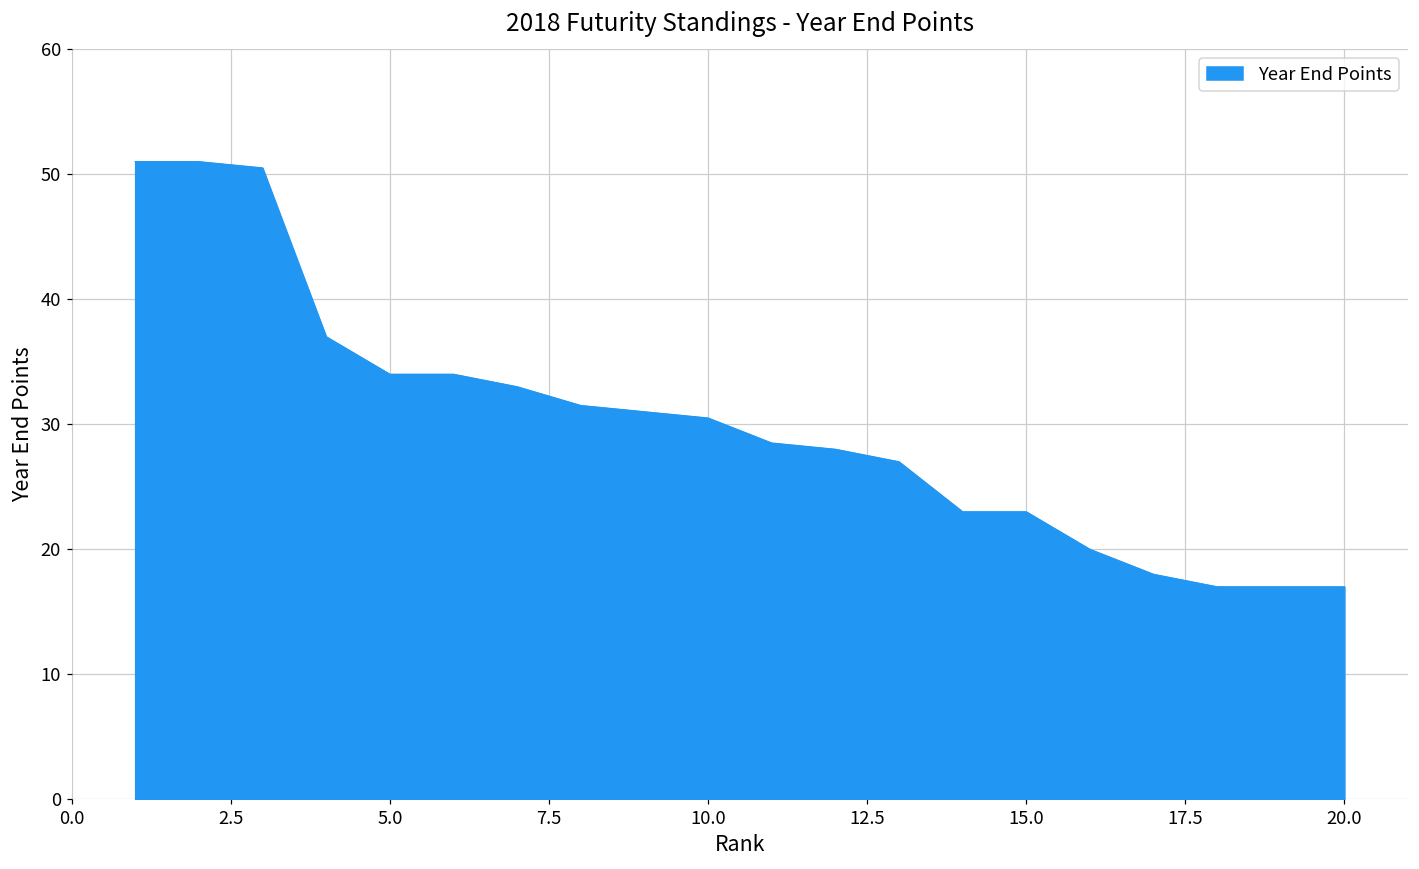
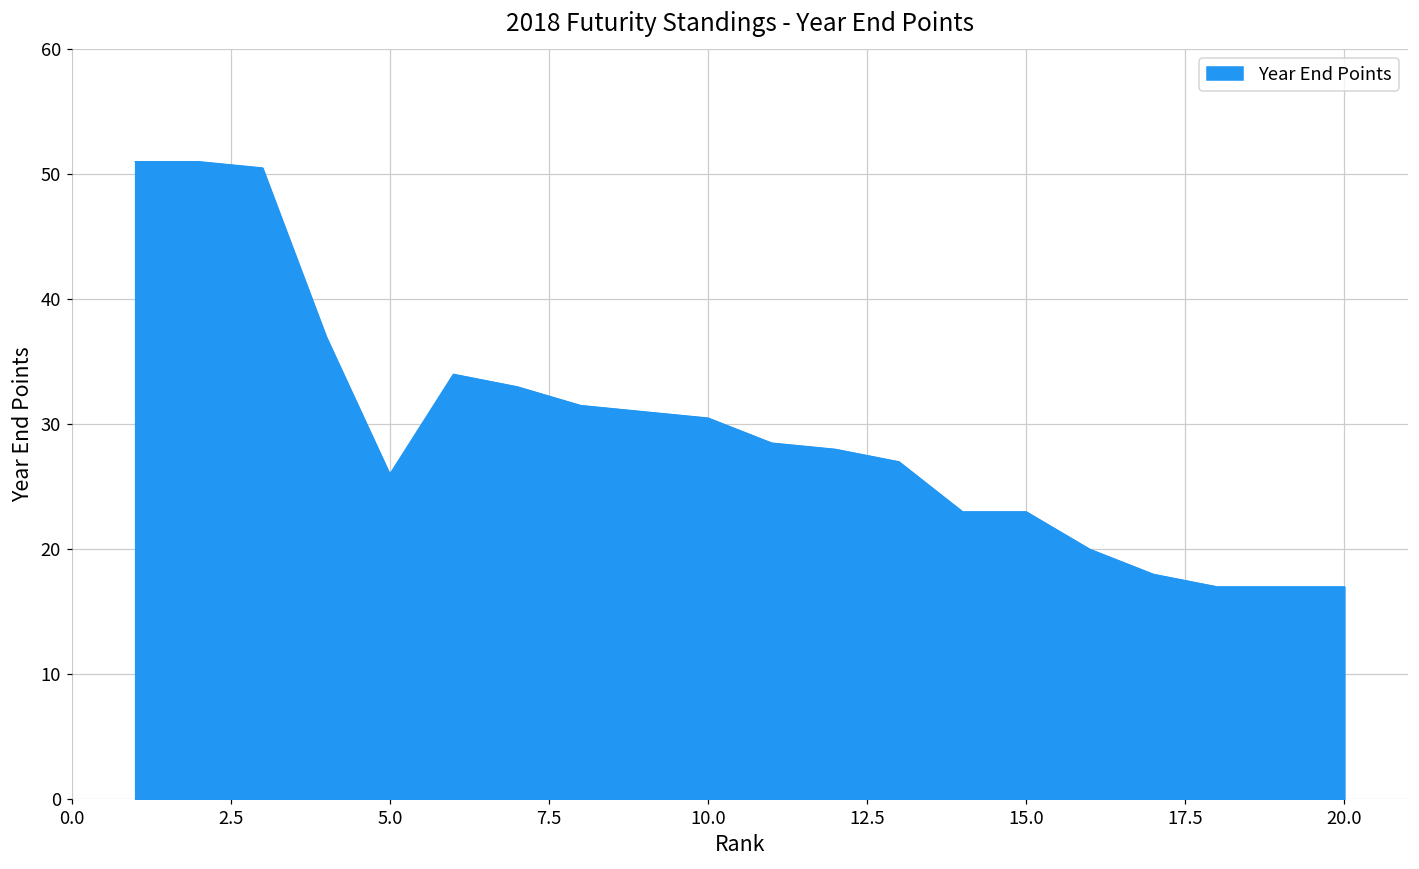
5.0: 34 -> 26
